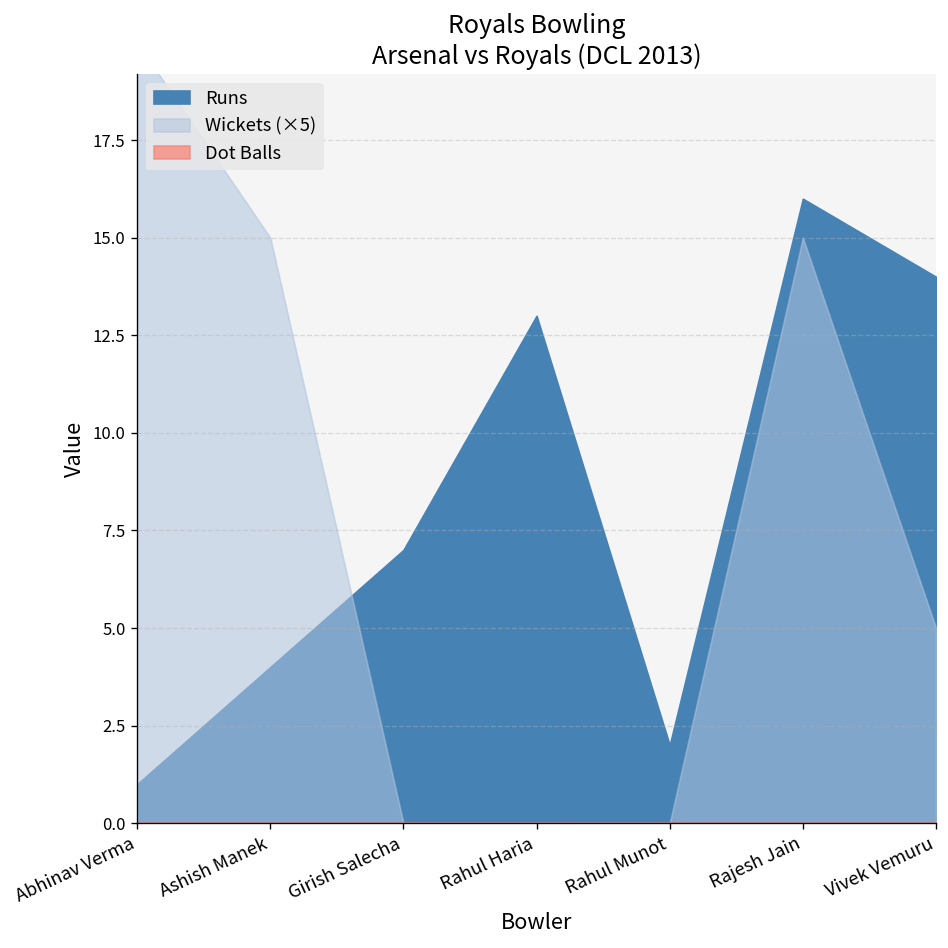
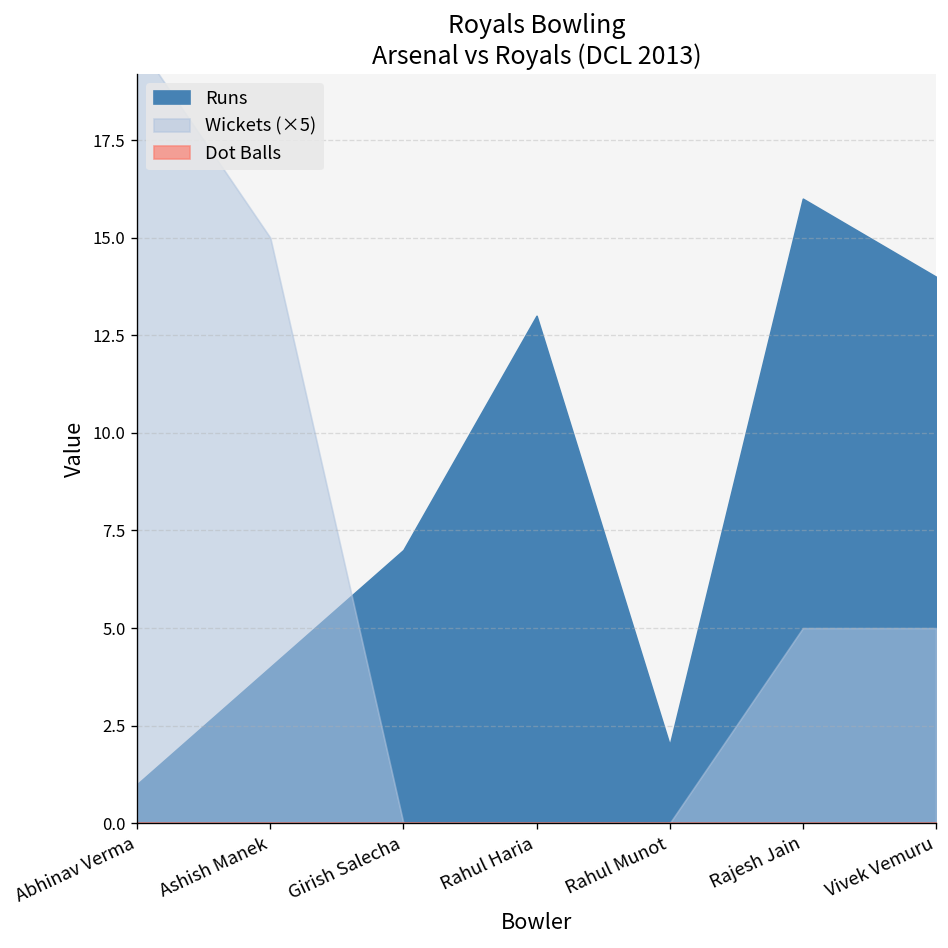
Wickets (×5), Rajesh Jain: 15.0 -> 5.0
